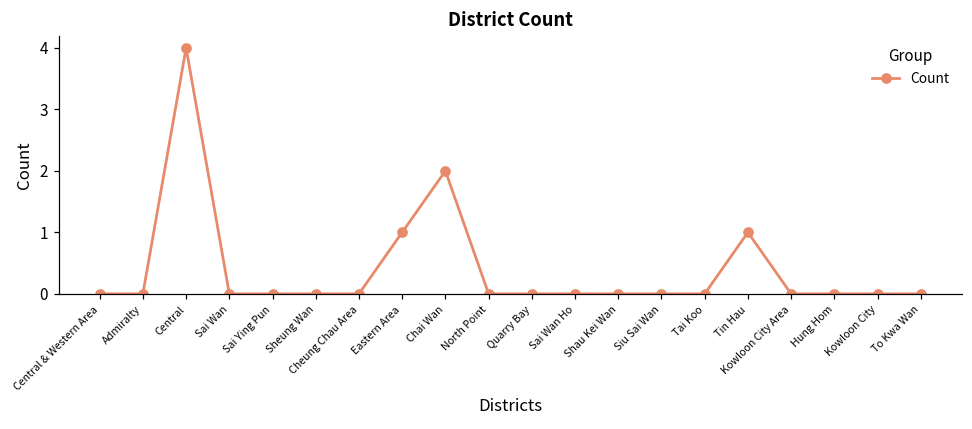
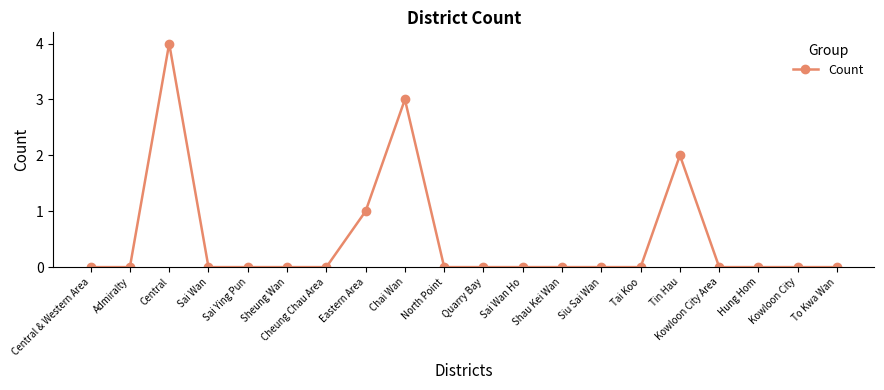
Chai Wan: 2 -> 3
Tin Hau: 1 -> 2
